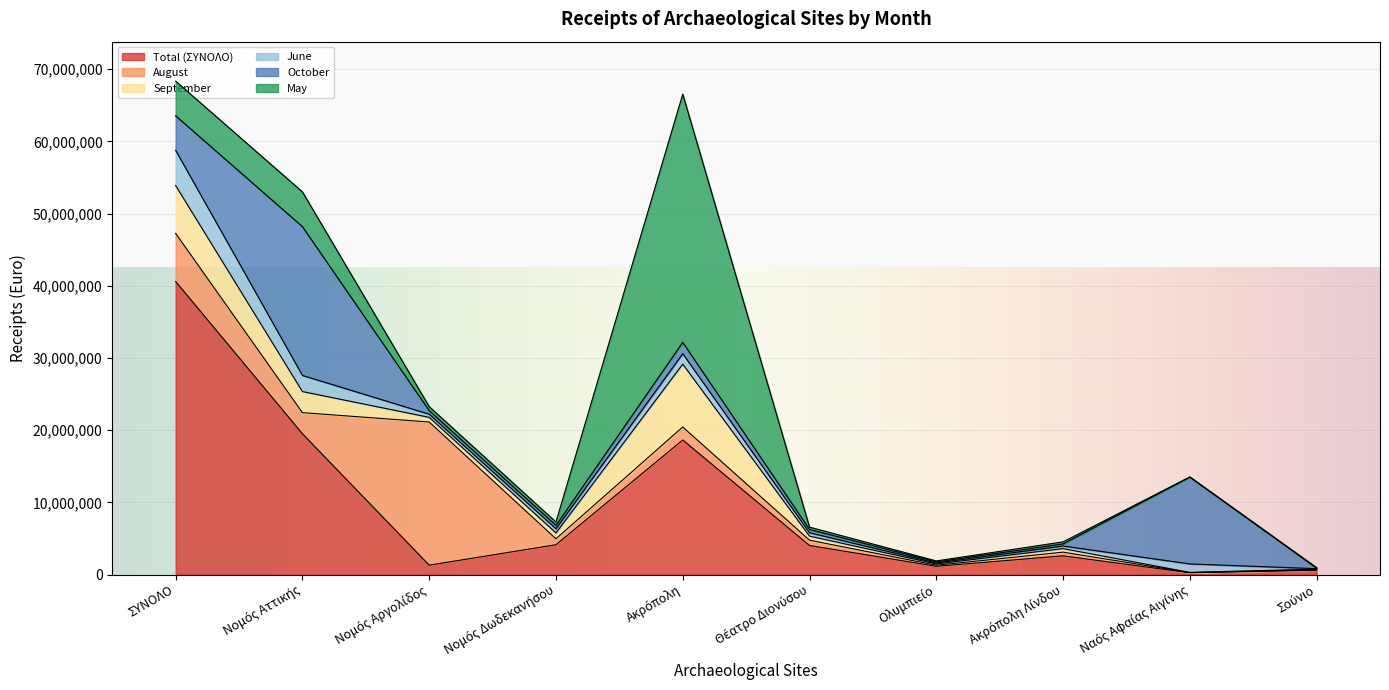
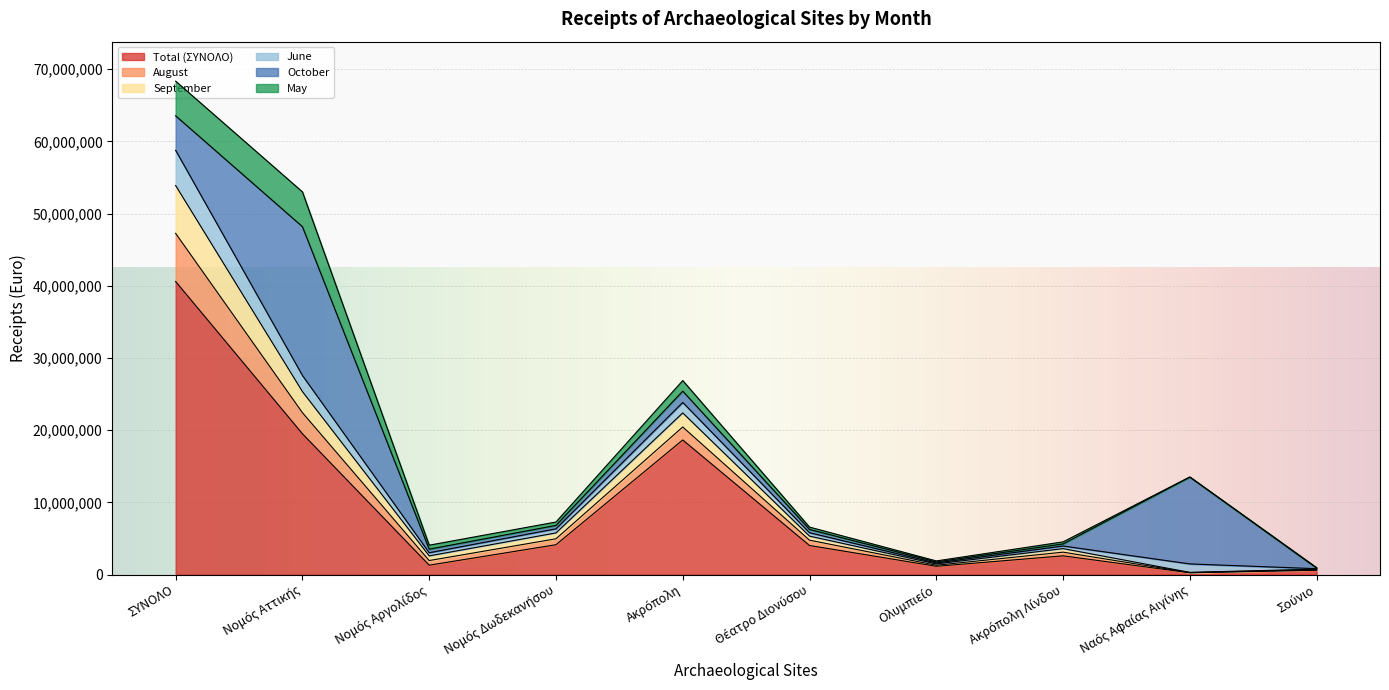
August, Νομός Αργολίδος: 20,000,000 -> 1,000,000
September, Ακρόπολη: 9,000,000 -> 2,000,000
May, Ακρόπολη: 34,000,000 -> 1,000,000
